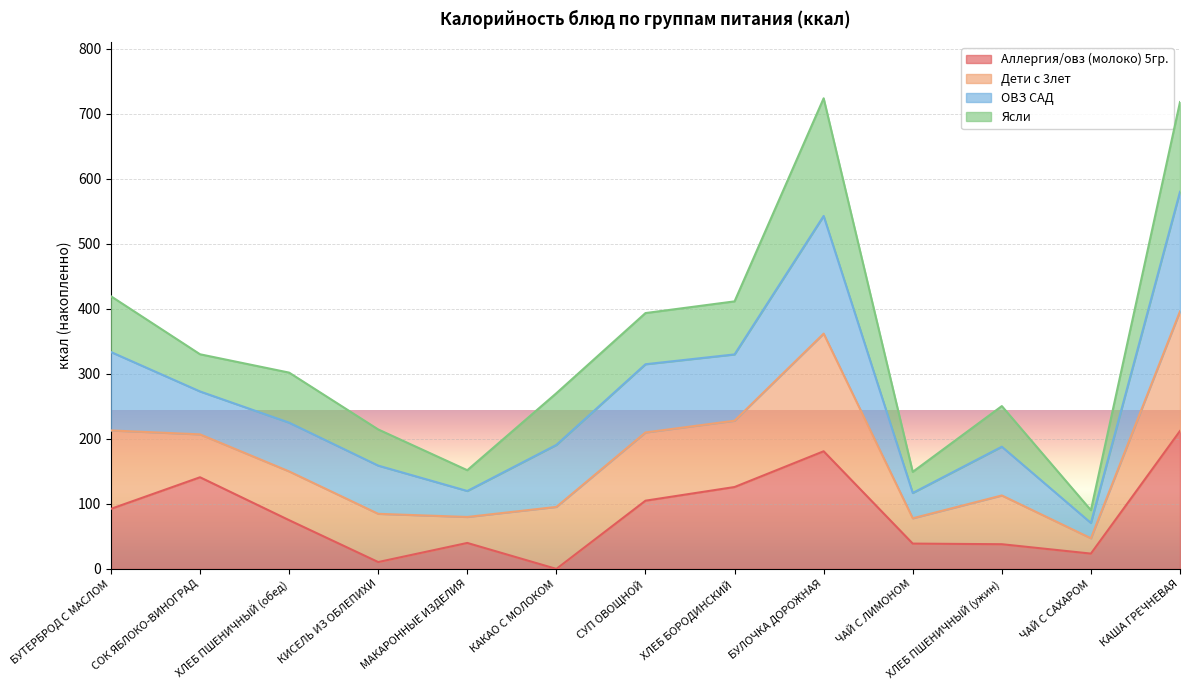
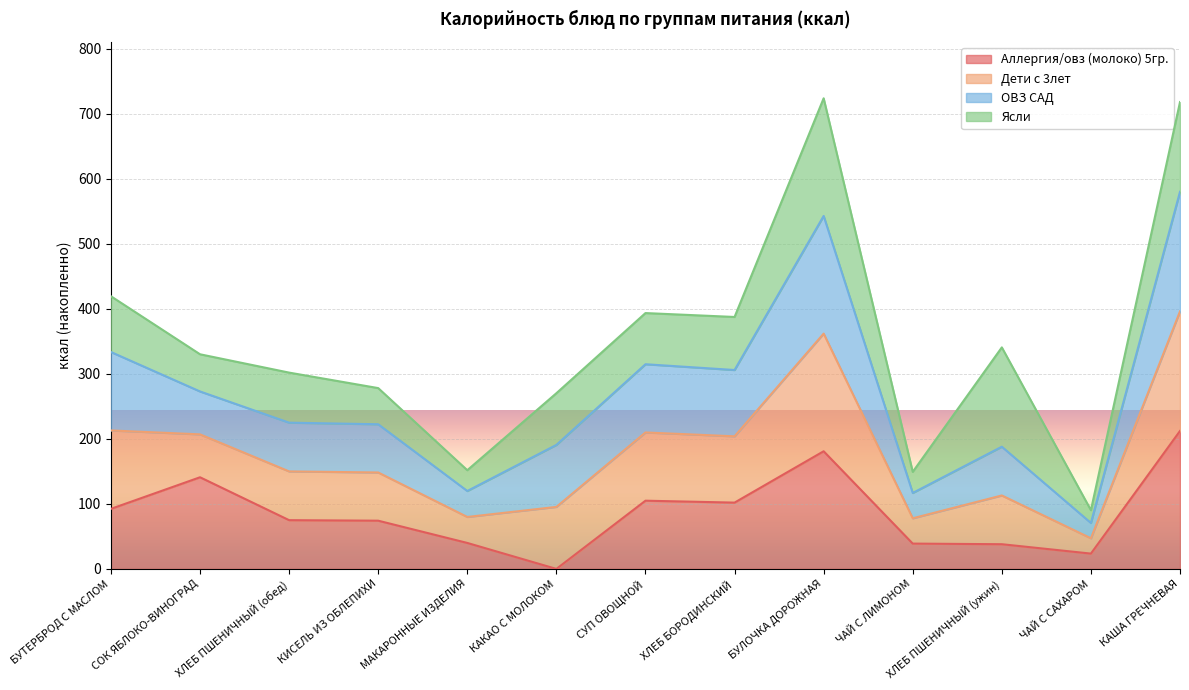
Аллергия/овз (молоко) 5гр., КИСЕЛЬ ИЗ ОБЛЕПИХИ: 10 -> 70
Аллергия/овз (молоко) 5гр., ХЛЕБ БОРОДИНСКИЙ: 130 -> 100
Ясли, ХЛЕБ ПШЕНИЧНЫЙ (ужин): 60 -> 150
